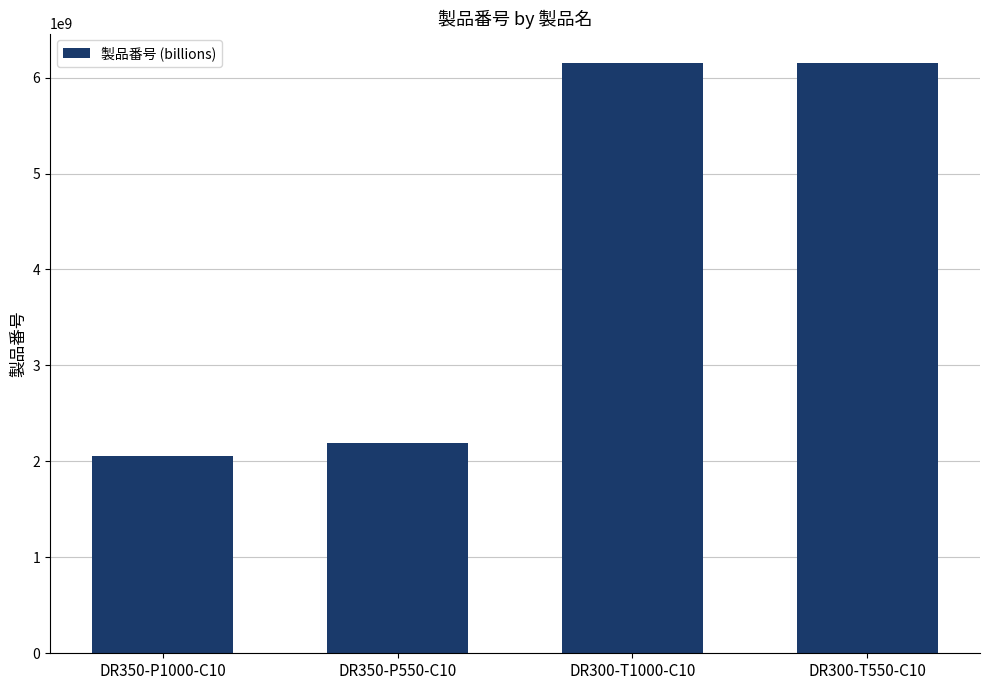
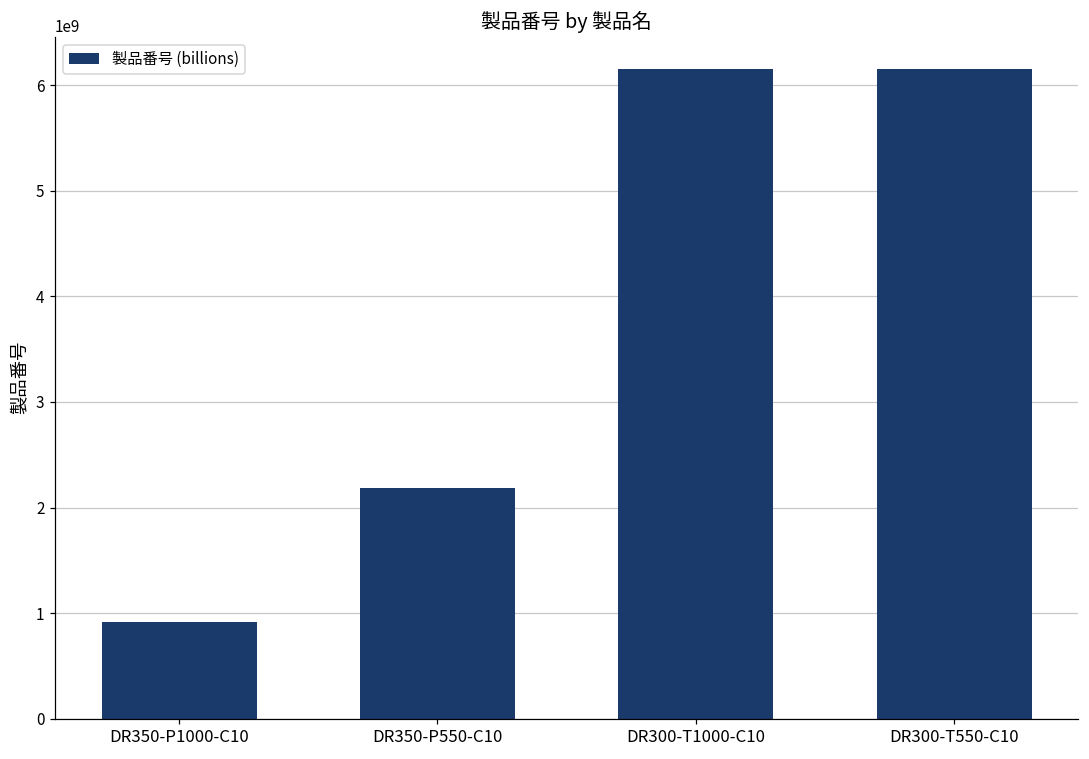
DR350-P1000-C10: 2100000000 -> 900000000
